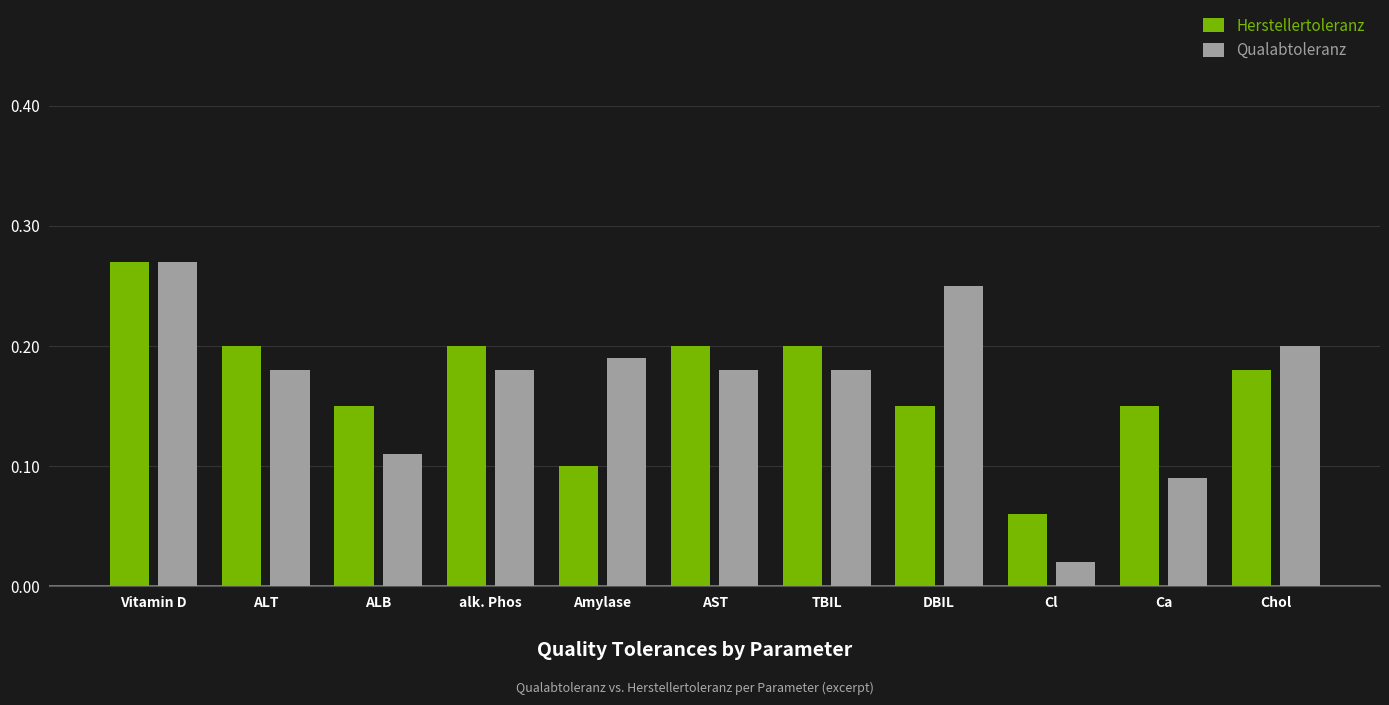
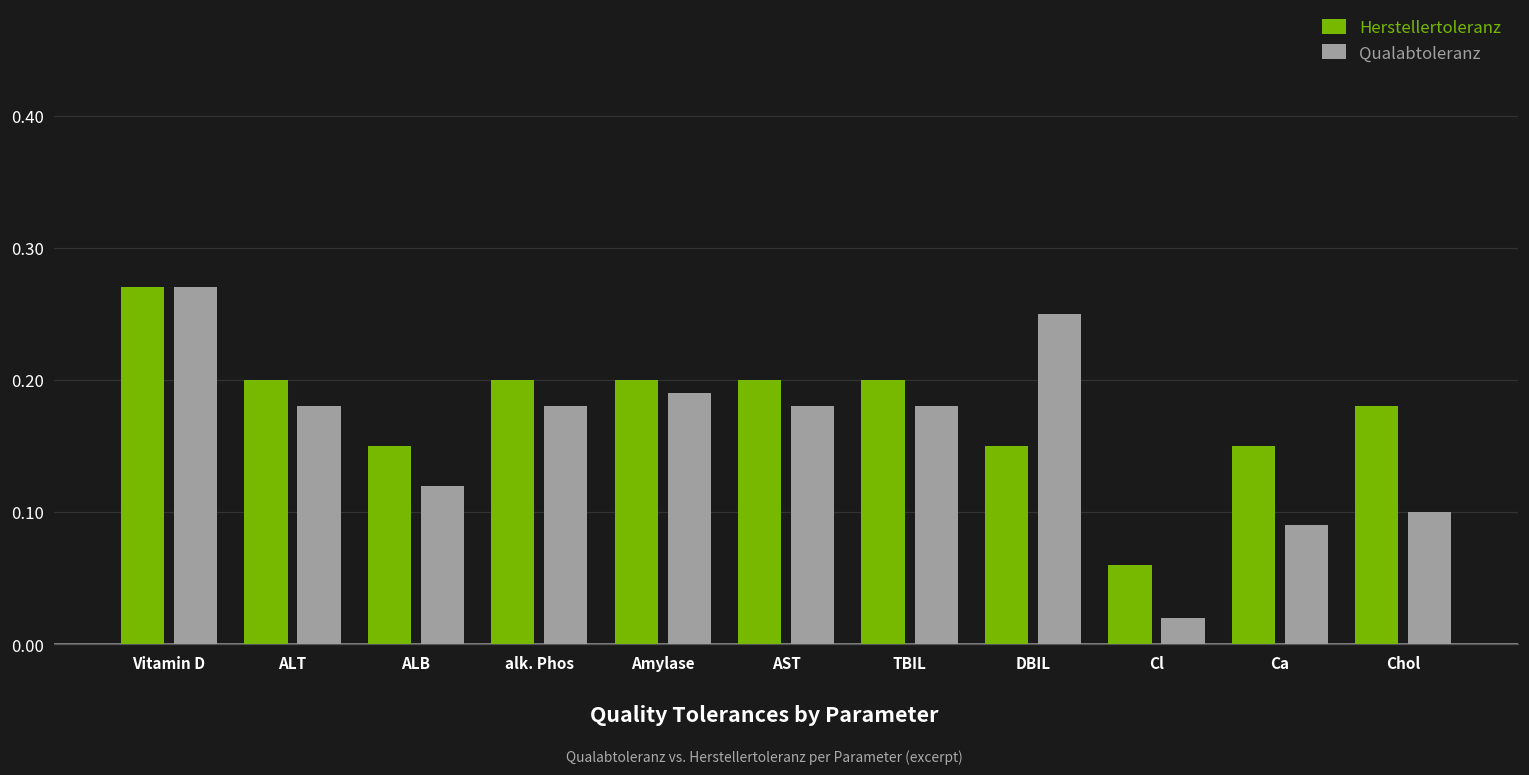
Qualabtoleranz, ALB: 0.11 -> 0.12
Herstellertoleranz, Amylase: 0.1 -> 0.2
Qualabtoleranz, Chol: 0.2 -> 0.1
